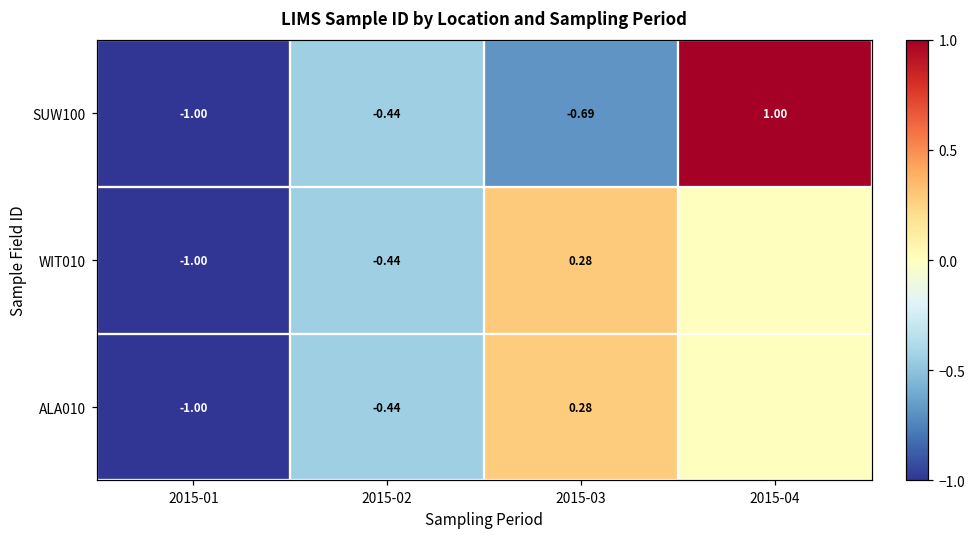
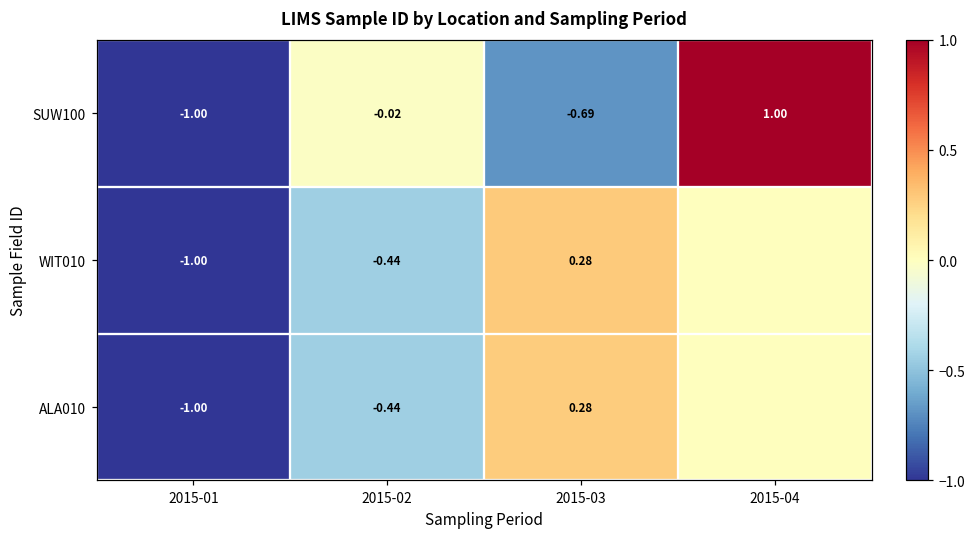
SUW100, 2015-02: -0.44 -> -0.02
